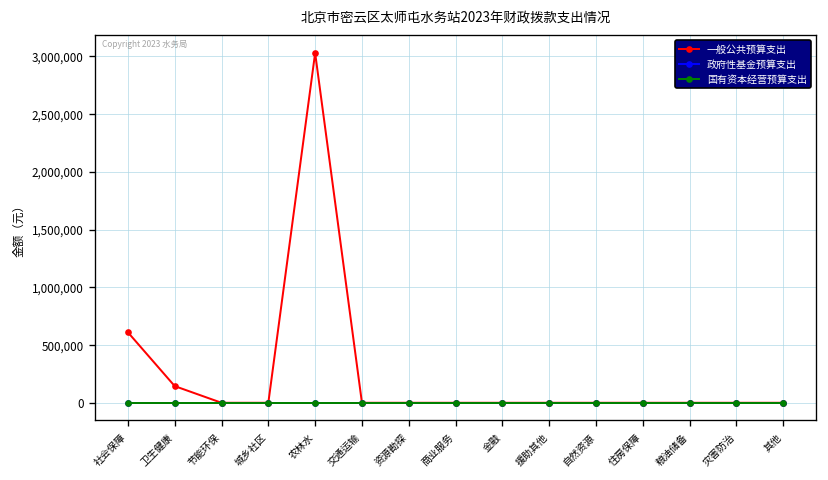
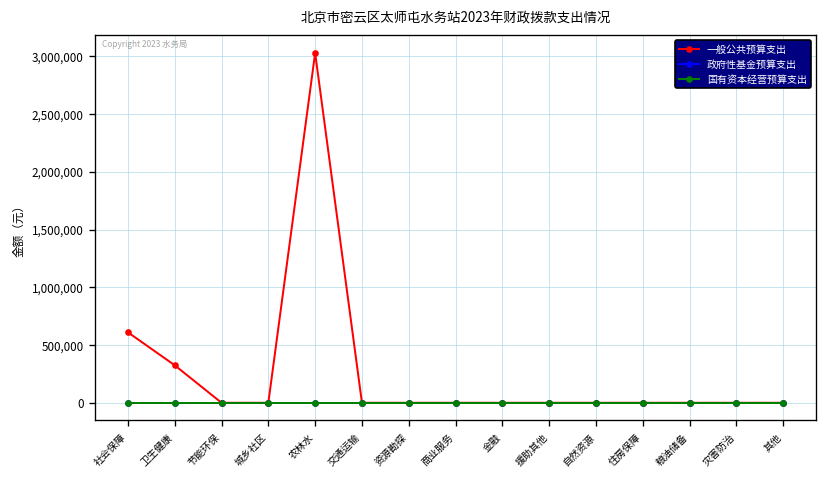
一般公共预算支出, 卫生健康: 100,000 -> 300,000
